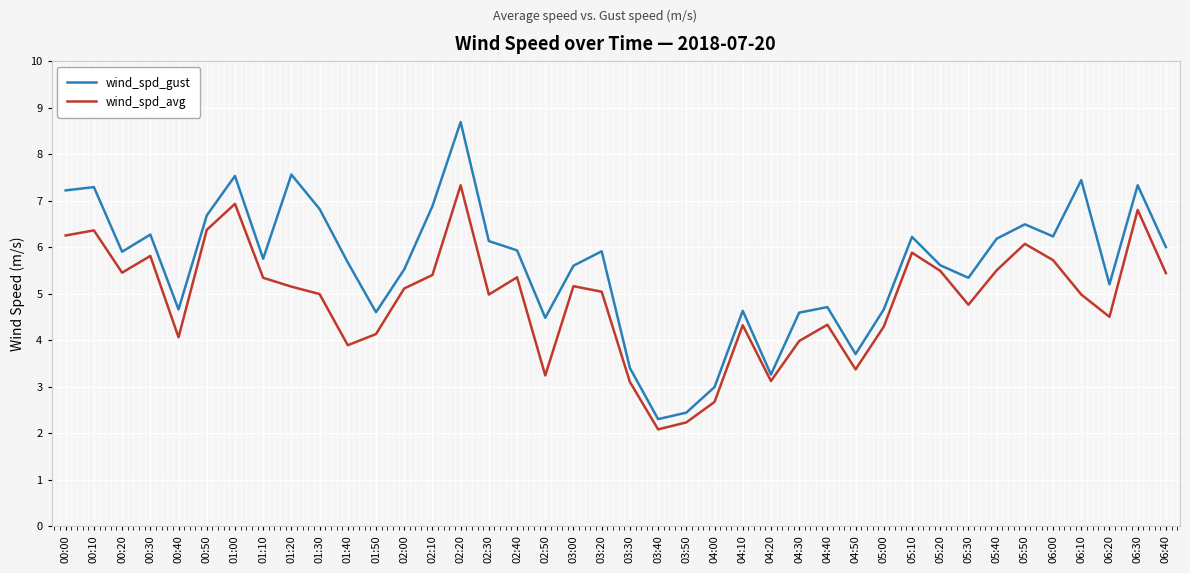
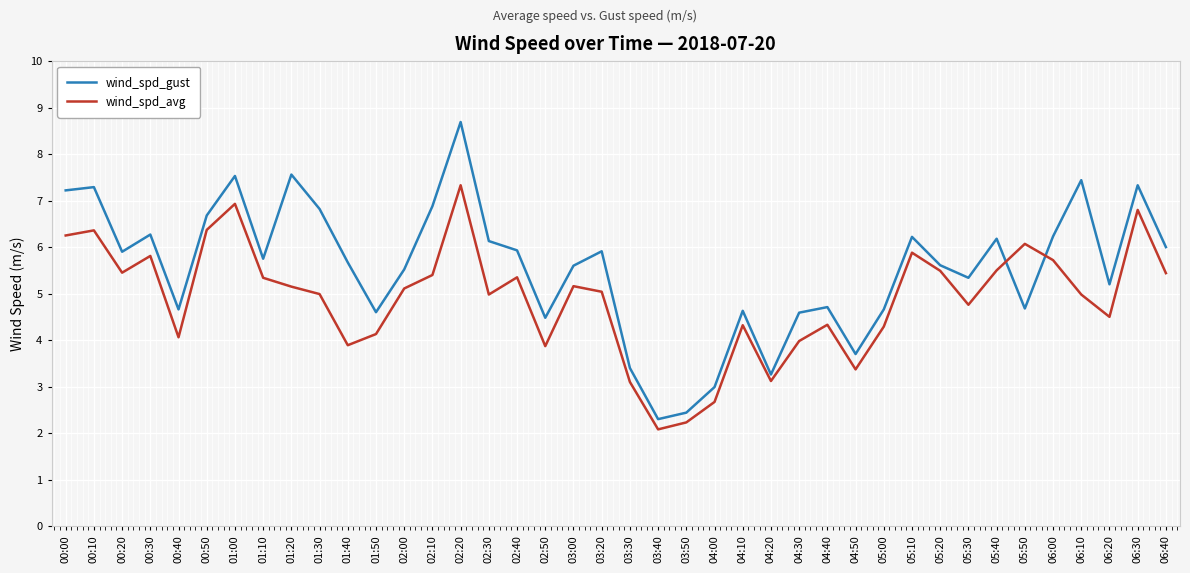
wind_spd_avg, 02:50: 3.2 -> 3.9
wind_spd_gust, 05:50: 6.5 -> 4.7
